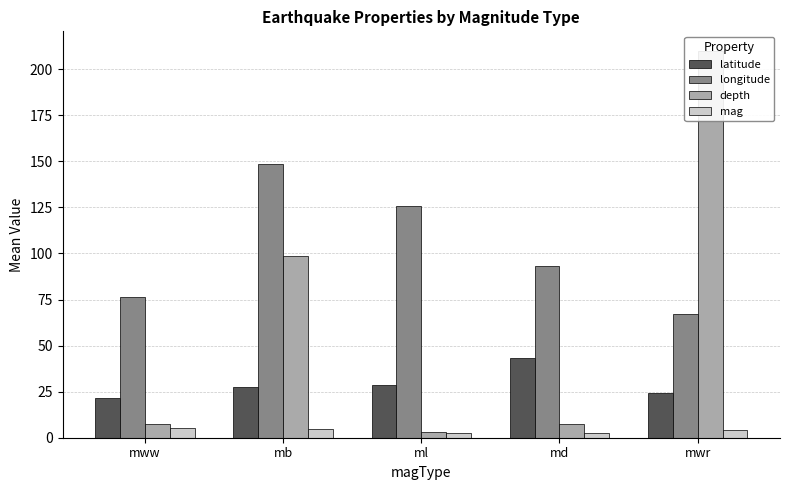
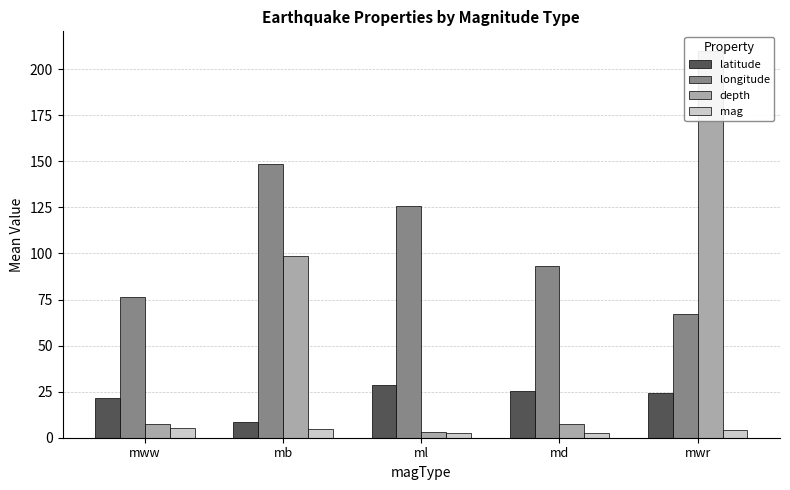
latitude, mb: 27 -> 9
latitude, md: 43 -> 25
